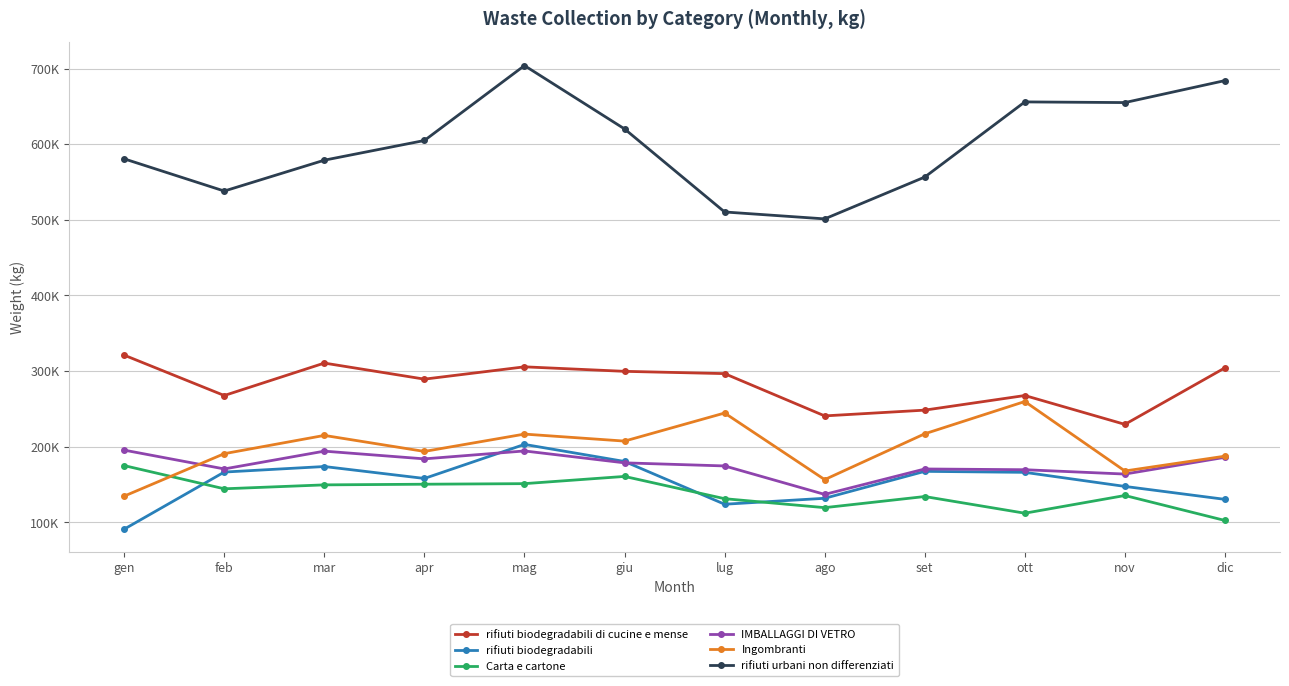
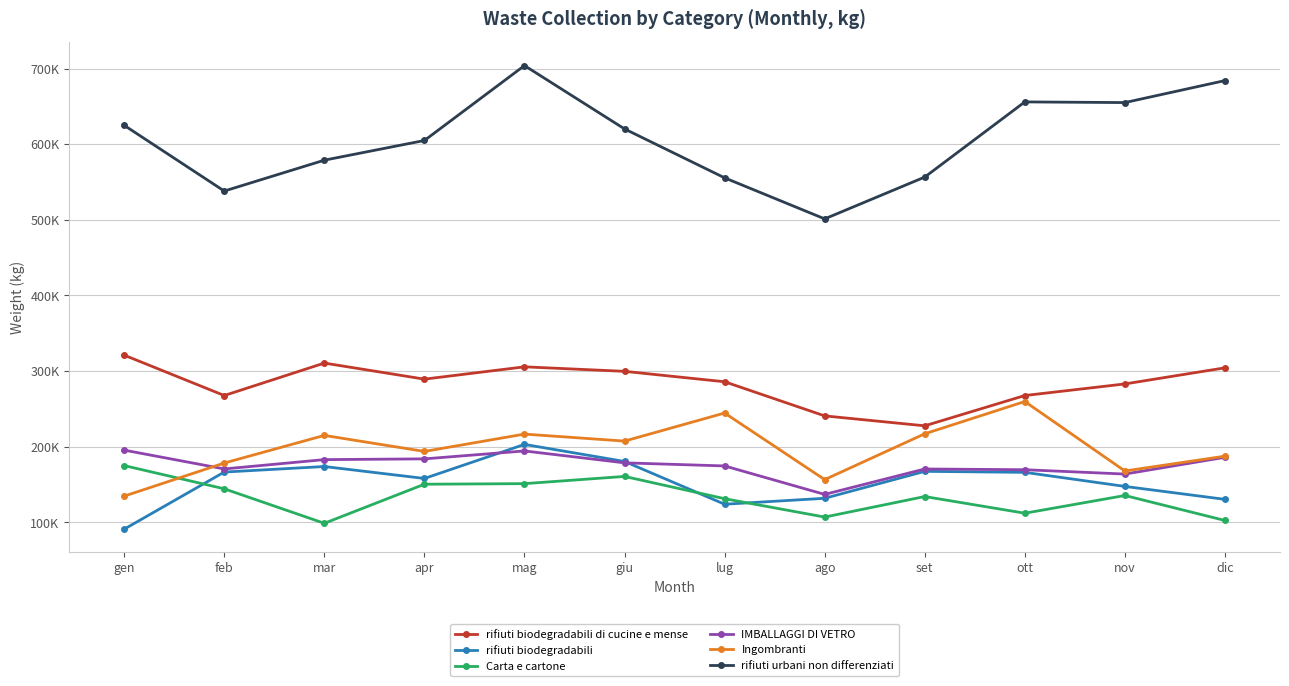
rifiuti urbani non differenziati, gen: 580000 -> 620000
Ingombranti, feb: 190000 -> 180000
Carta e cartone, mar: 150000 -> 100000
IMBALLAGGI DI VETRO, mar: 190000 -> 180000
rifiuti biodegradabili di cucine e mense, lug: 300000 -> 290000
rifiuti urbani non differenziati, lug: 510000 -> 560000
Carta e cartone, ago: 120000 -> 110000
rifiuti biodegradabili di cucine e mense, set: 250000 -> 230000
rifiuti biodegradabili di cucine e mense, nov: 230000 -> 280000
